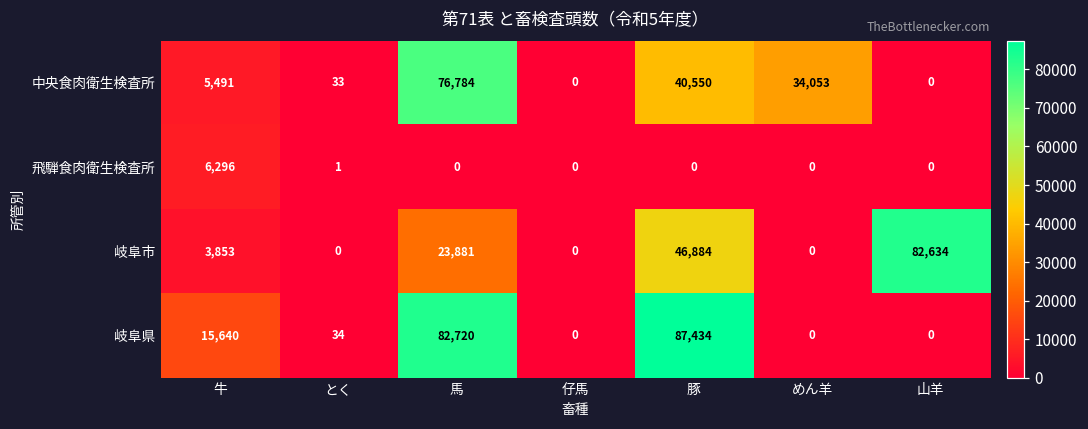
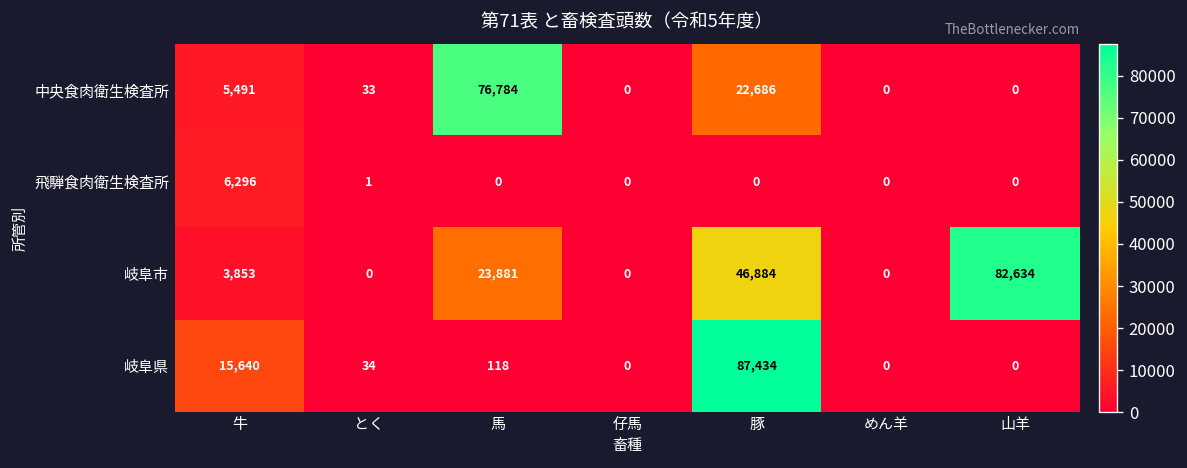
中央食肉衛生検査所, 豚: 40,550 -> 22,686
中央食肉衛生検査所, めん羊: 34,053 -> 0
岐阜県, 馬: 82,720 -> 118
